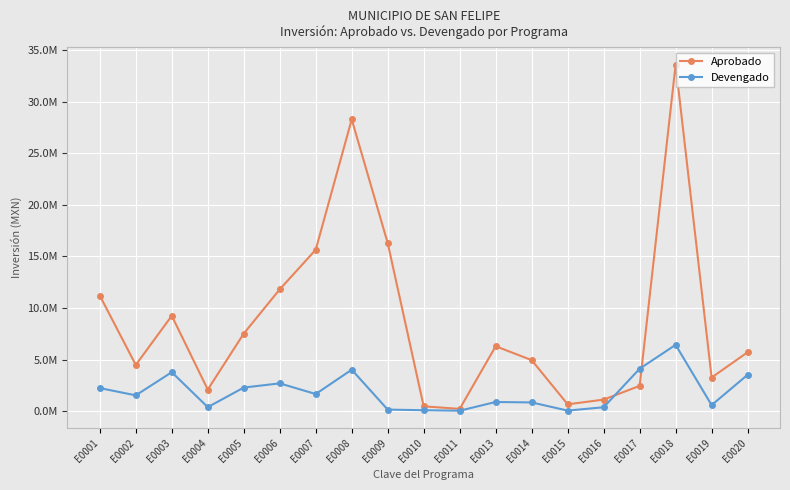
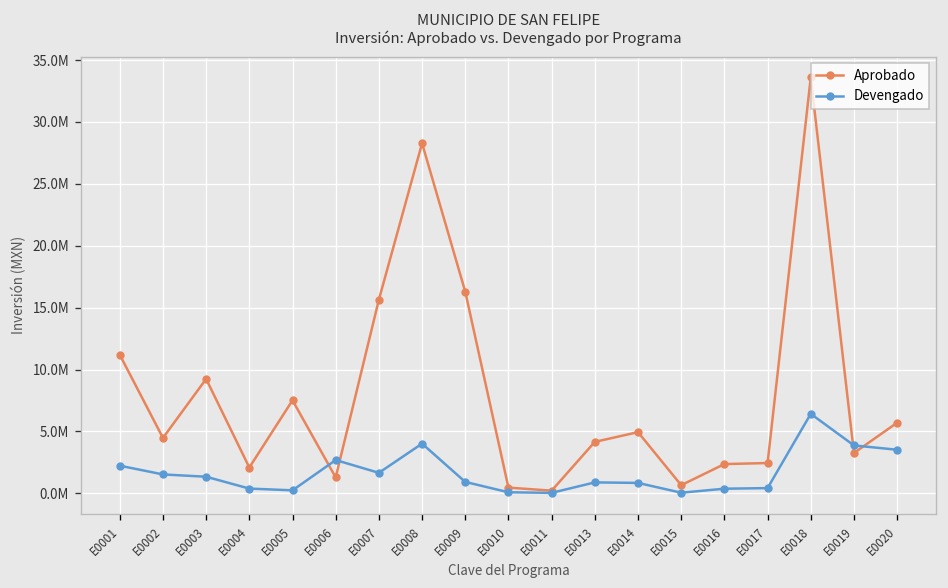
Devengado, E0003: 3800000 -> 1300000
Devengado, E0005: 2300000 -> 200000
Aprobado, E0006: 11800000 -> 1300000
Devengado, E0009: 100000 -> 900000
Aprobado, E0013: 6300000 -> 4200000
Aprobado, E0016: 1100000 -> 2400000
Devengado, E0017: 4100000 -> 400000
Devengado, E0019: 600000 -> 3900000
